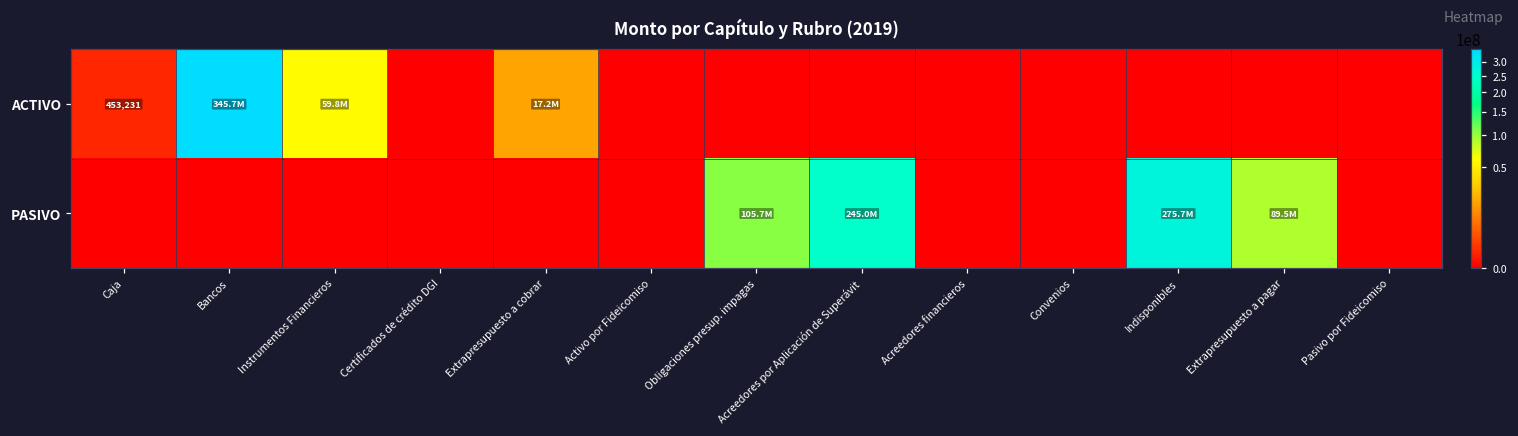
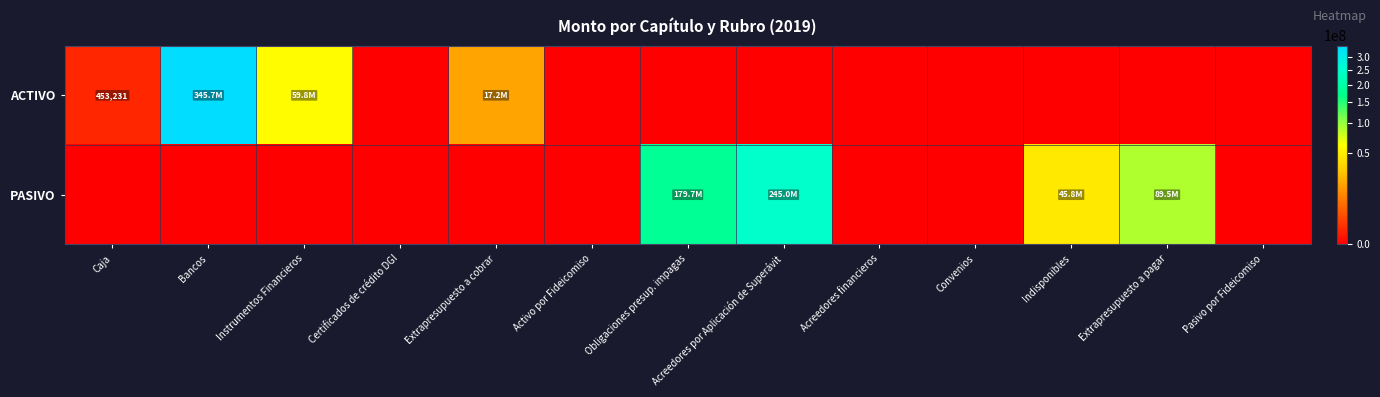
PASIVO, Obligaciones presup. impagas: 105.7M -> 179.7M
PASIVO, Indisponibles: 275.7M -> 45.8M
